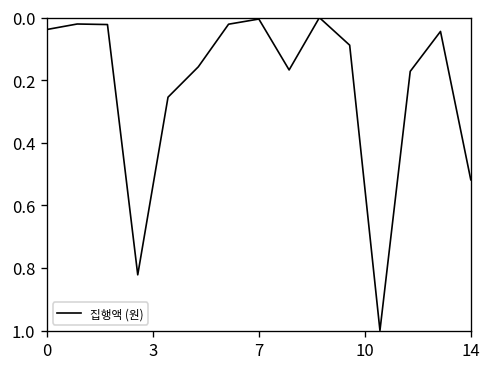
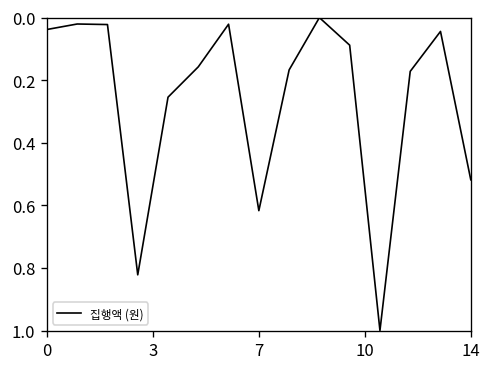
7: 0.00 -> 0.62
